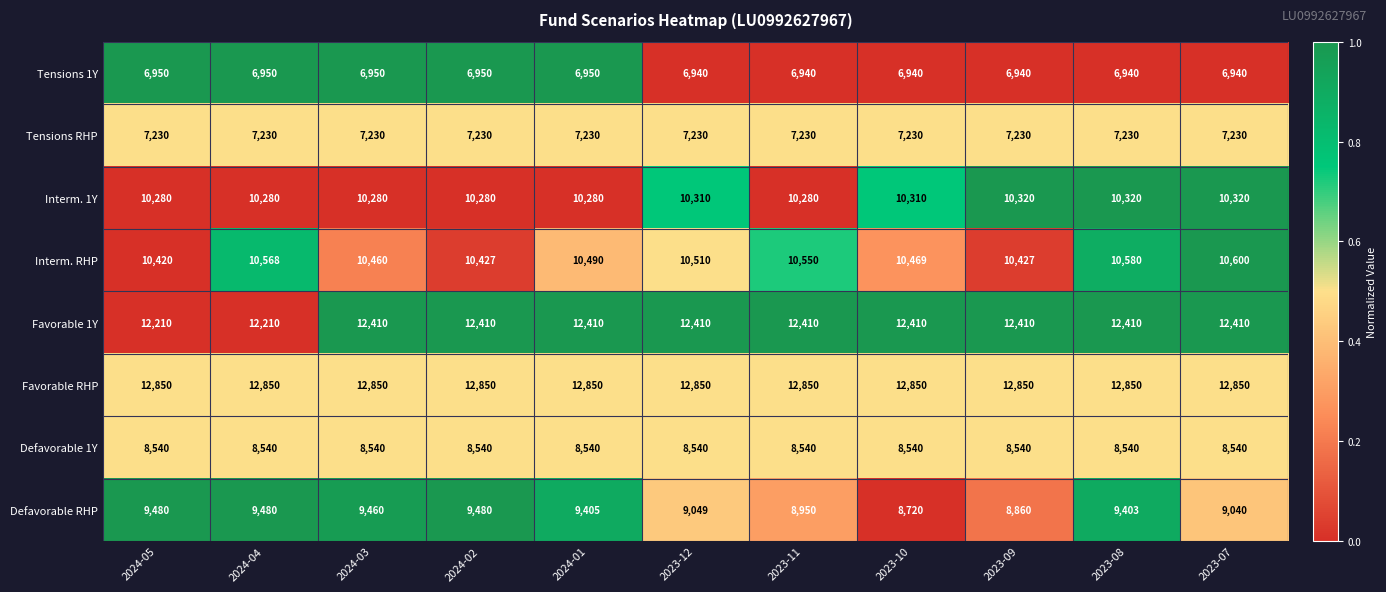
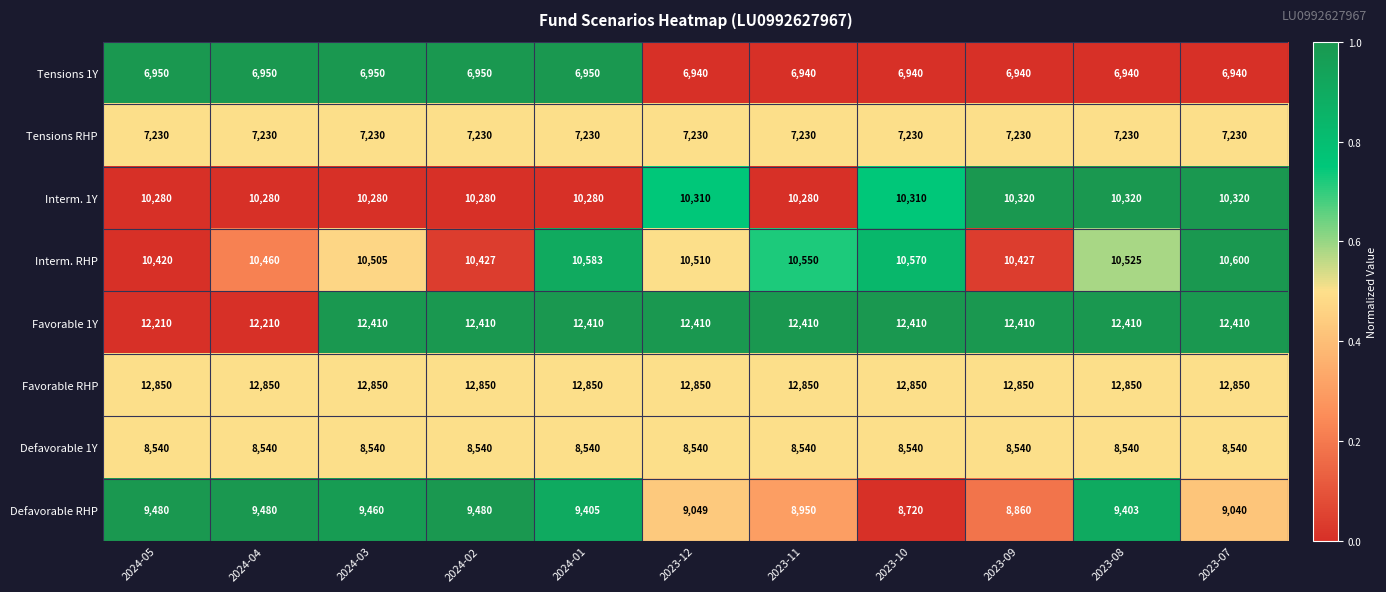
Interm. RHP, 2024-04: 10,568 -> 10,460
Interm. RHP, 2024-03: 10,460 -> 10,505
Interm. RHP, 2024-01: 10,490 -> 10,583
Interm. RHP, 2023-10: 10,469 -> 10,570
Interm. RHP, 2023-08: 10,580 -> 10,525
